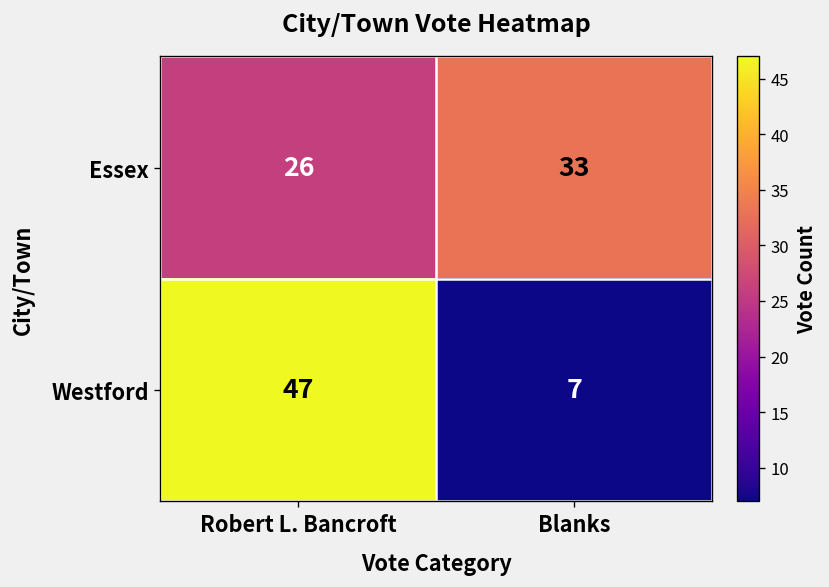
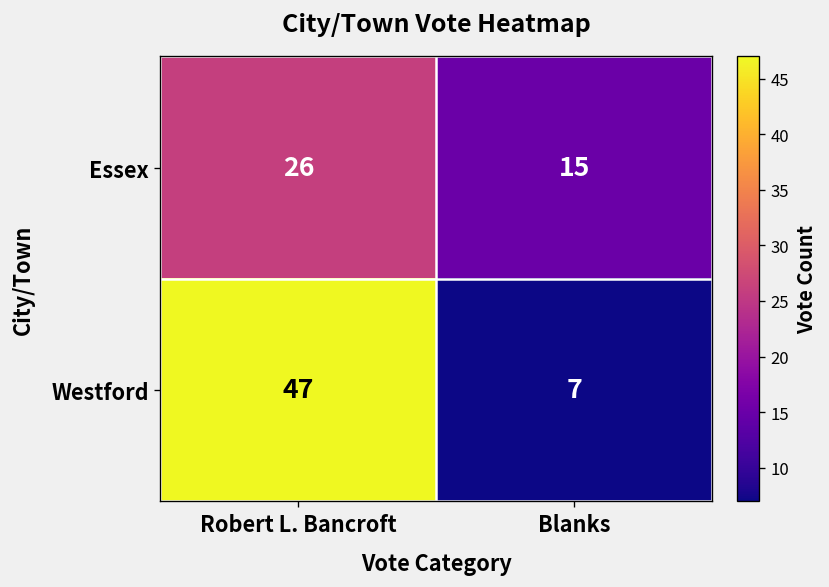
Essex, Blanks: 33 -> 15
